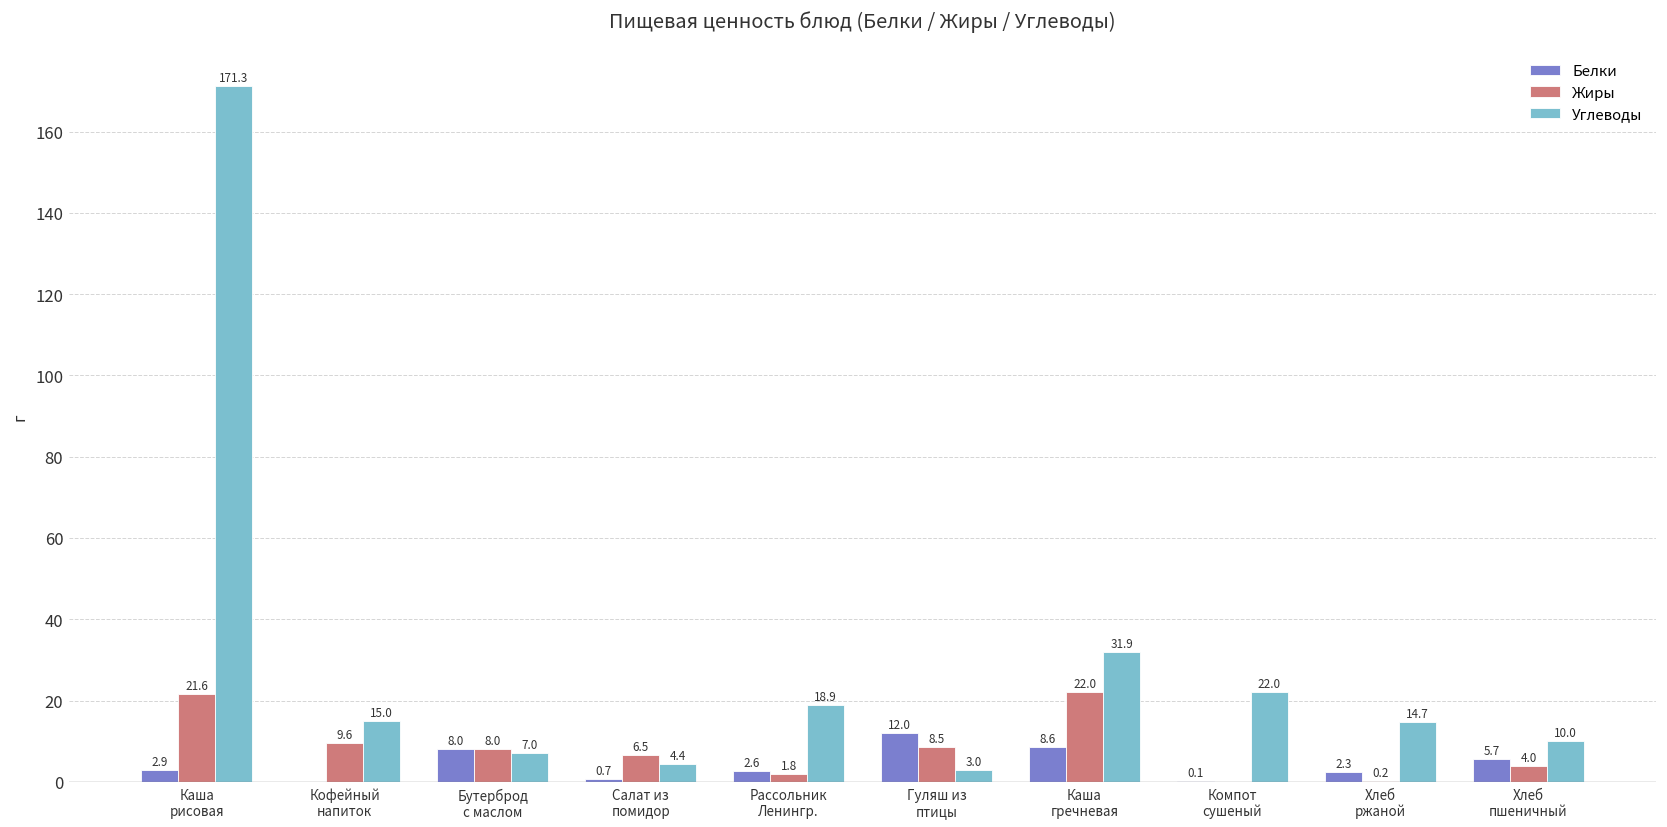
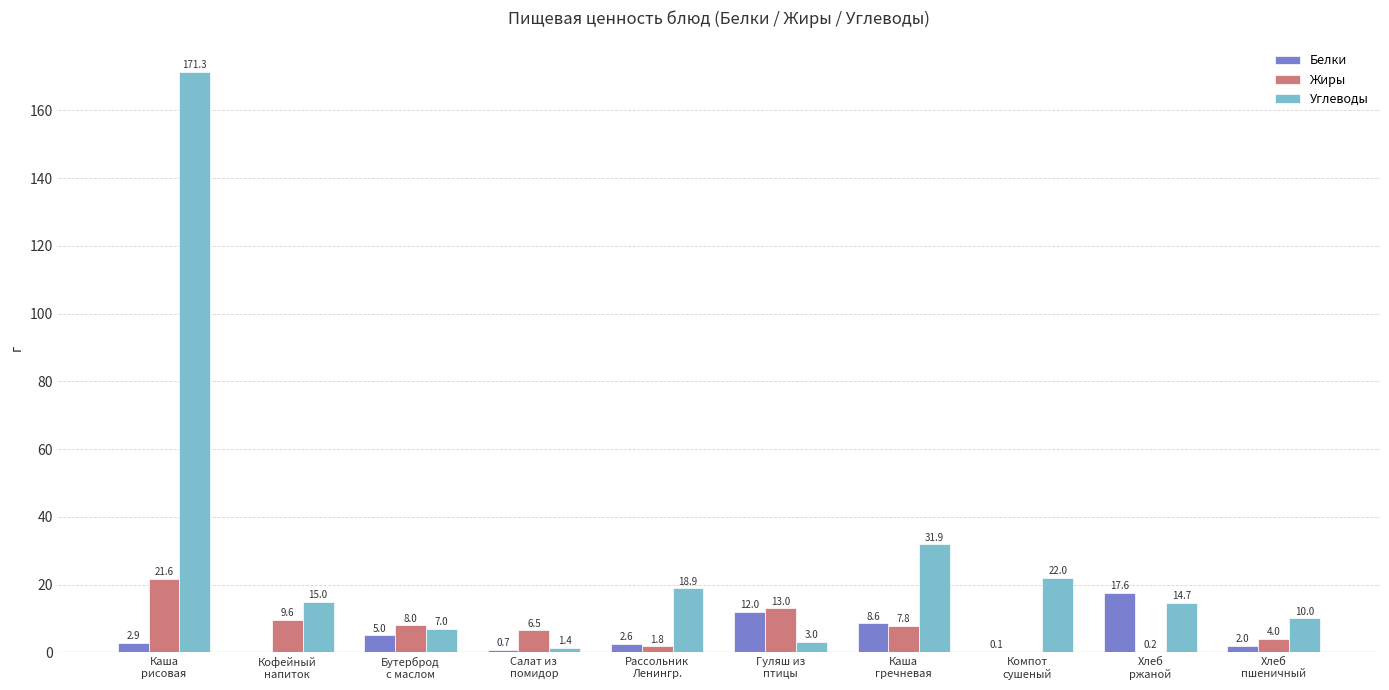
Белки, Бутерброд с маслом: 8.0 -> 5.0
Углеводы, Салат из помидор: 4.4 -> 1.4
Жиры, Гуляш из птицы: 8.5 -> 13.0
Жиры, Каша гречневая: 22.0 -> 7.8
Белки, Хлеб ржаной: 2.3 -> 17.6
Белки, Хлеб пшеничный: 5.7 -> 2.0
